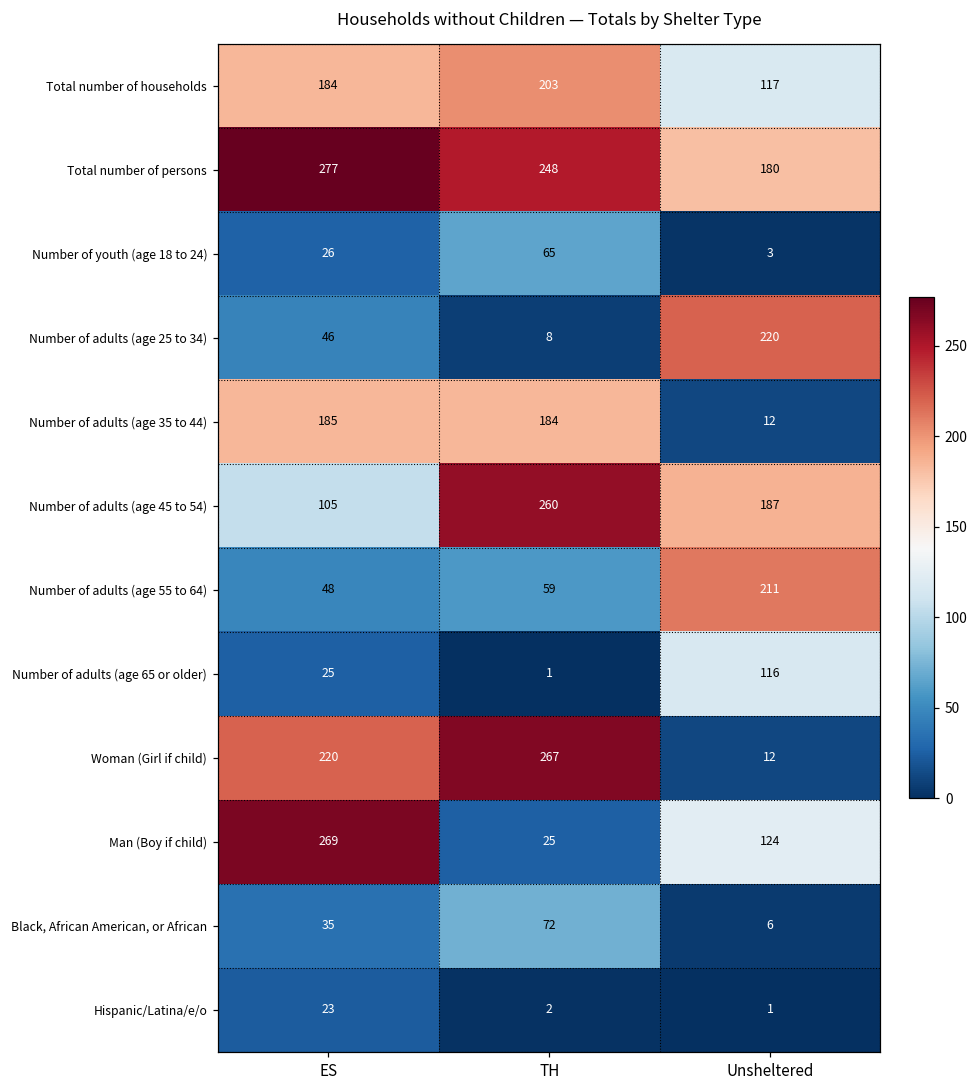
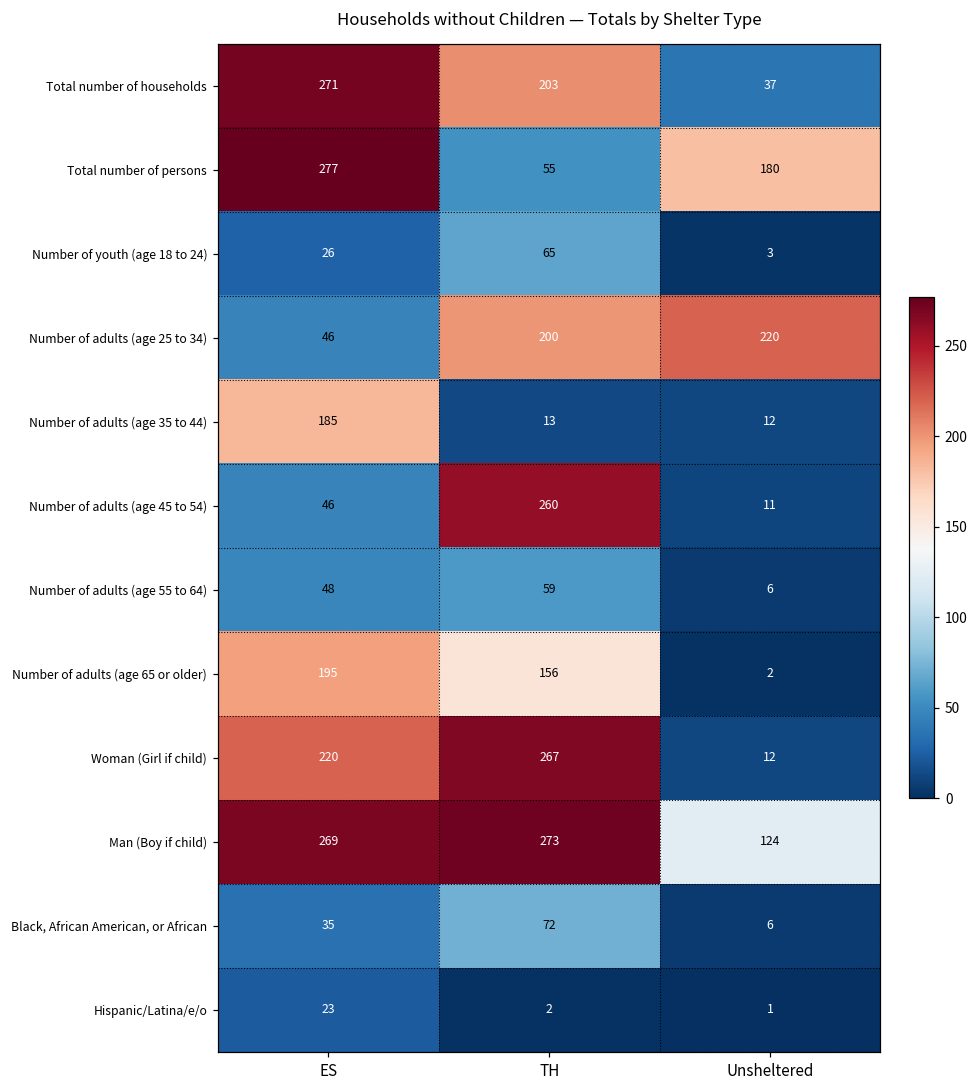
Total number of households, ES: 184 -> 271
Total number of households, Unsheltered: 117 -> 37
Total number of persons, TH: 248 -> 55
Number of adults (age 25 to 34), TH: 8 -> 200
Number of adults (age 35 to 44), TH: 184 -> 13
Number of adults (age 45 to 54), ES: 105 -> 46
Number of adults (age 45 to 54), Unsheltered: 187 -> 11
Number of adults (age 55 to 64), Unsheltered: 211 -> 6
Number of adults (age 65 or older), ES: 25 -> 195
Number of adults (age 65 or older), TH: 1 -> 156
Number of adults (age 65 or older), Unsheltered: 116 -> 2
Man (Boy if child), TH: 25 -> 273
